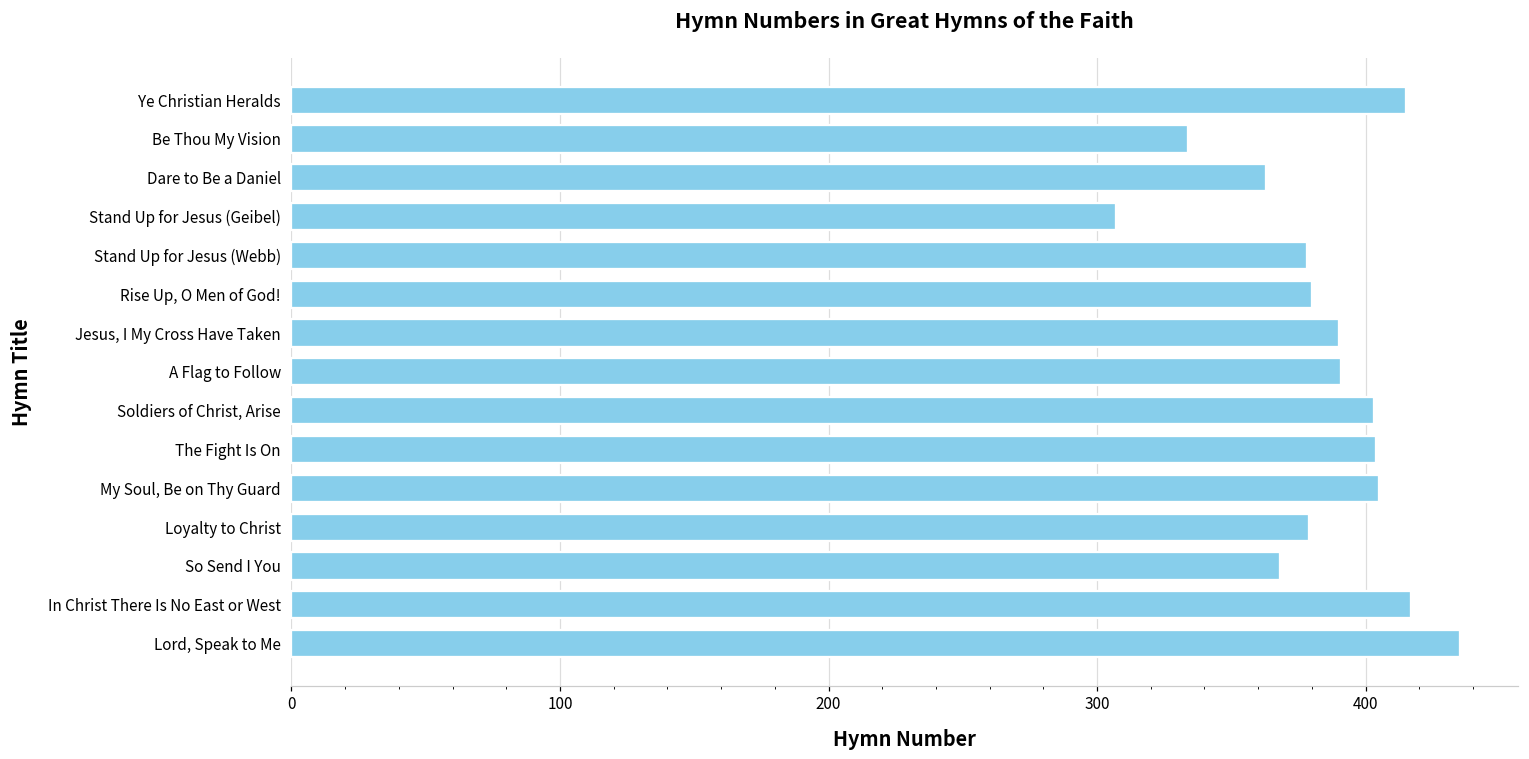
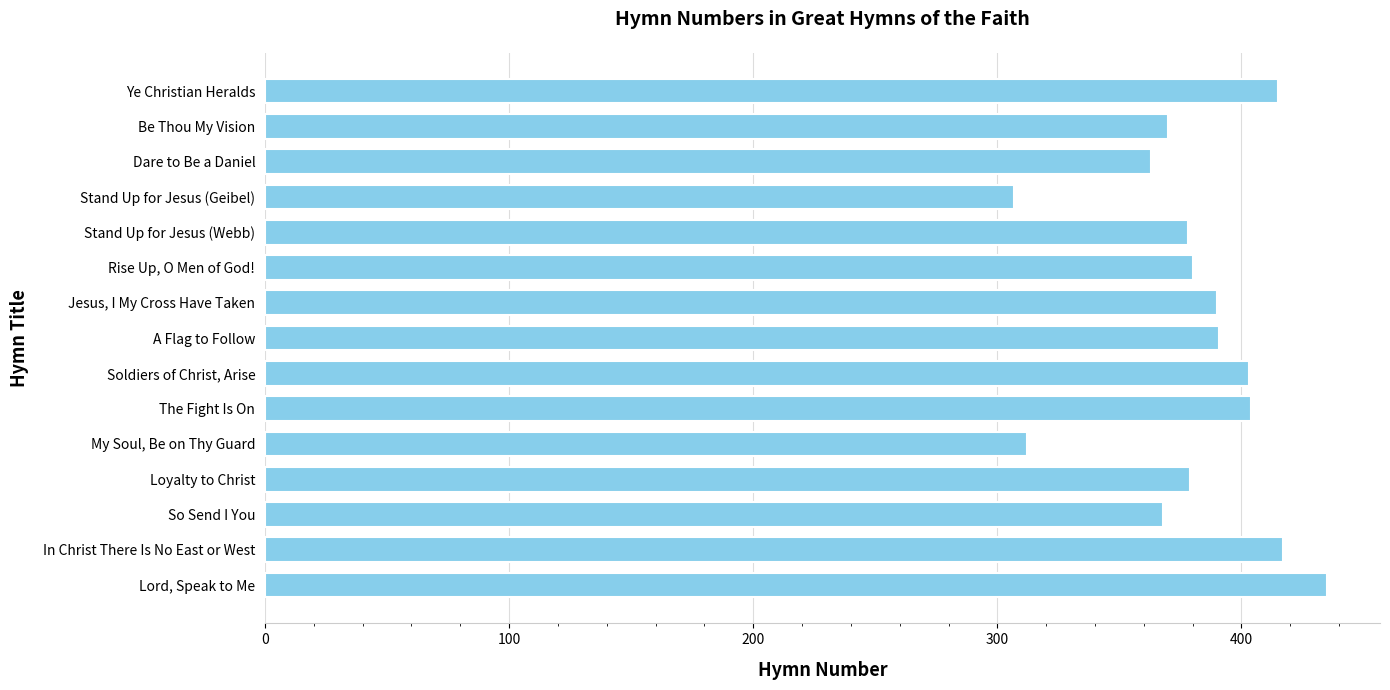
Be Thou My Vision: 334 -> 370
My Soul, Be on Thy Guard: 405 -> 312
